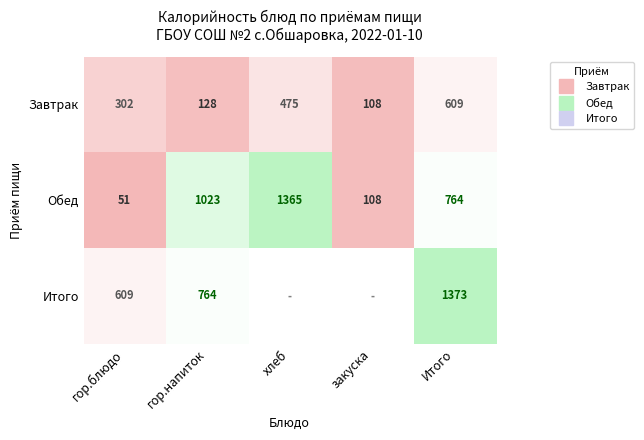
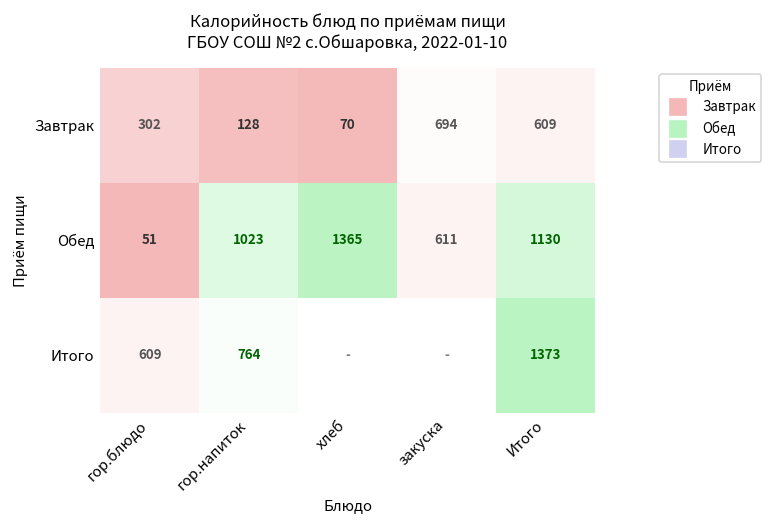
Завтрак, хлеб: 475 -> 70
Завтрак, закуска: 108 -> 694
Обед, закуска: 108 -> 611
Обед, Итого: 764 -> 1130
